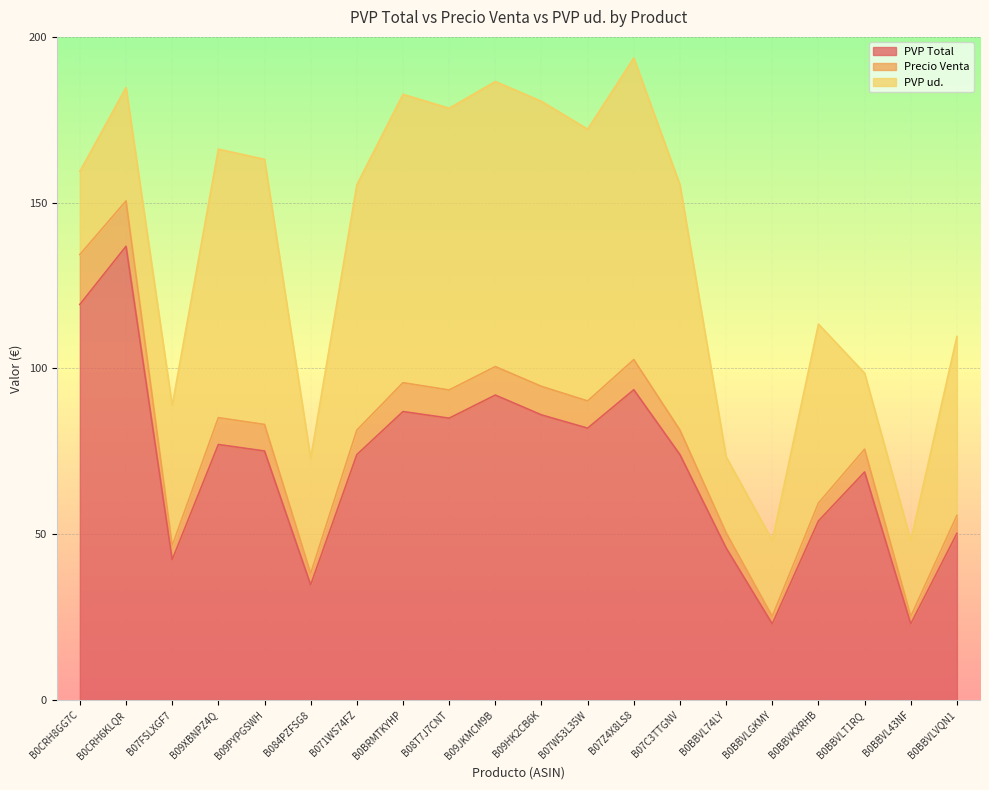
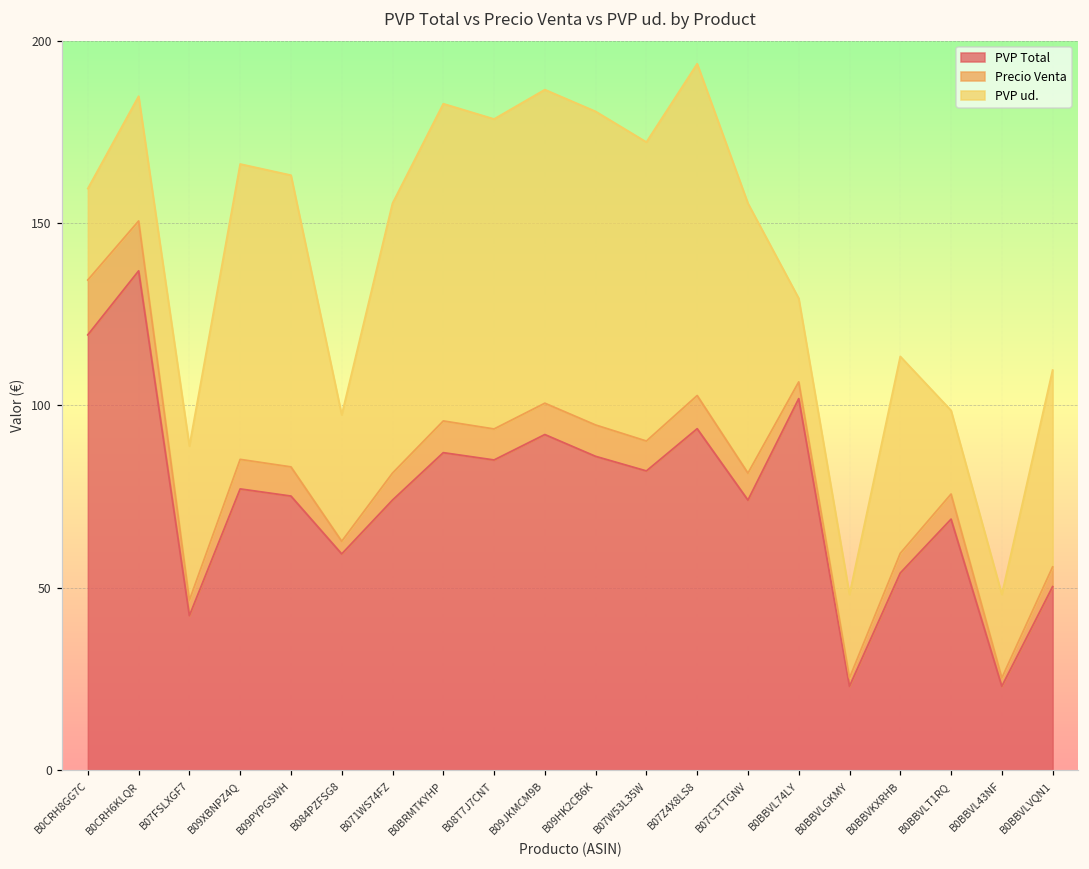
PVP Total, B084PZFSG8: 35 -> 59
PVP Total, B0BBVL74LY: 46 -> 102
